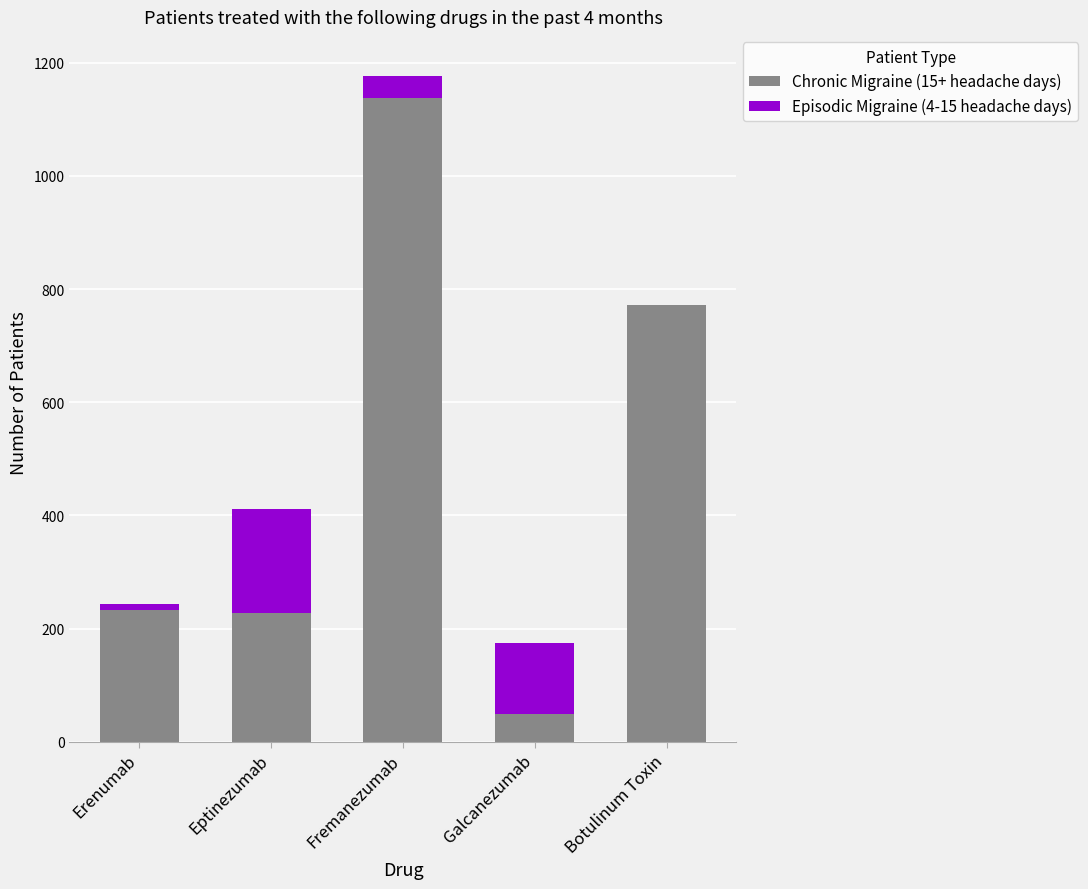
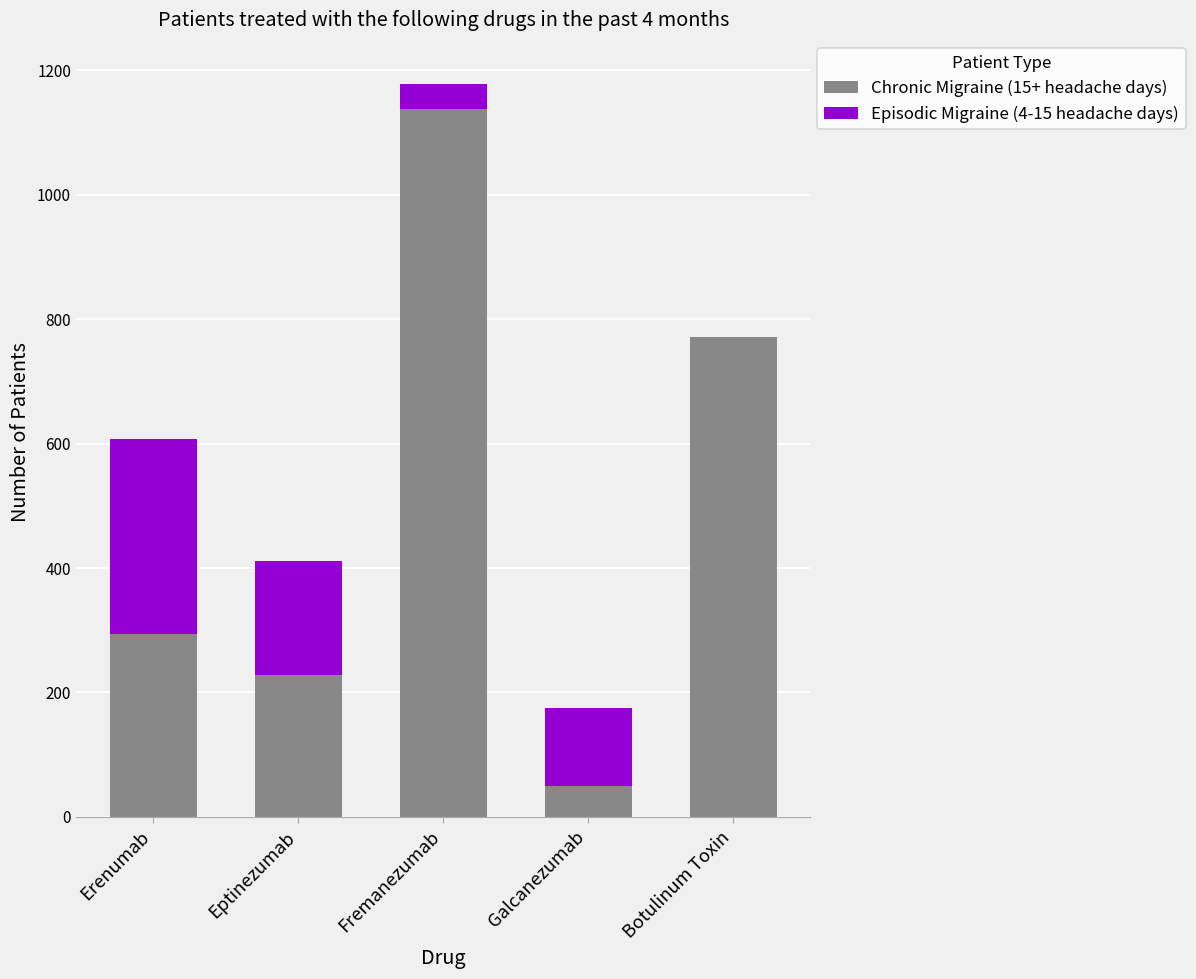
Chronic Migraine (15+ headache days), Erenumab: 230 -> 290
Episodic Migraine (4-15 headache days), Erenumab: 10 -> 310
